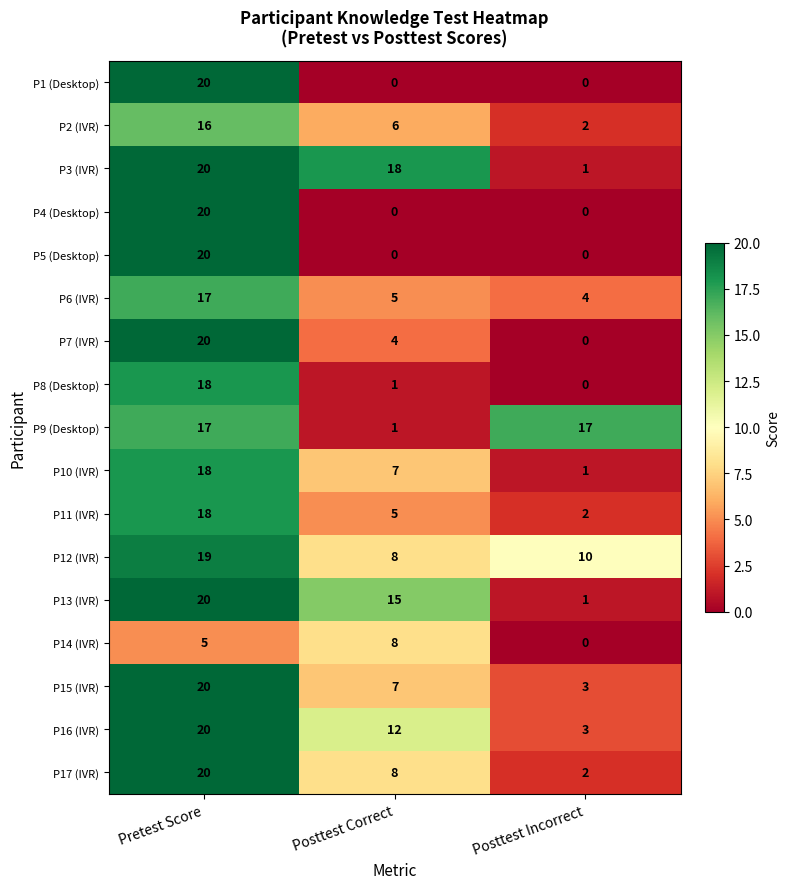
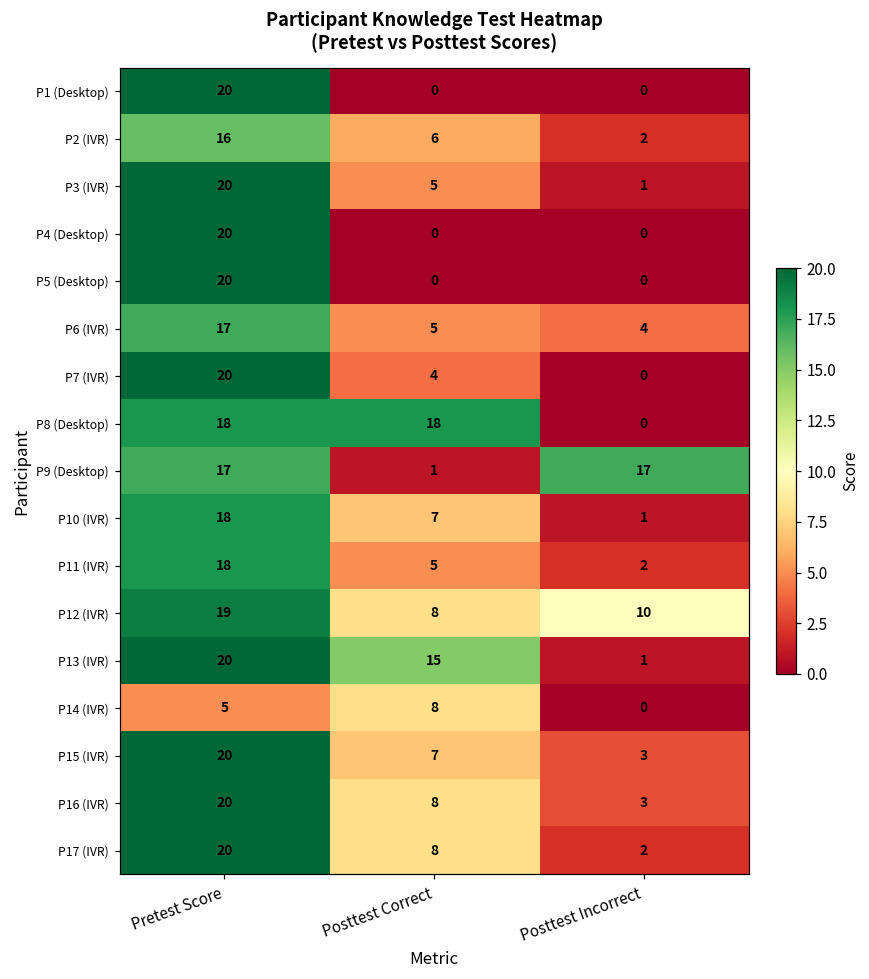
P3 (IVR), Posttest Correct: 18 -> 5
P8 (Desktop), Posttest Correct: 1 -> 18
P16 (IVR), Posttest Correct: 12 -> 8
